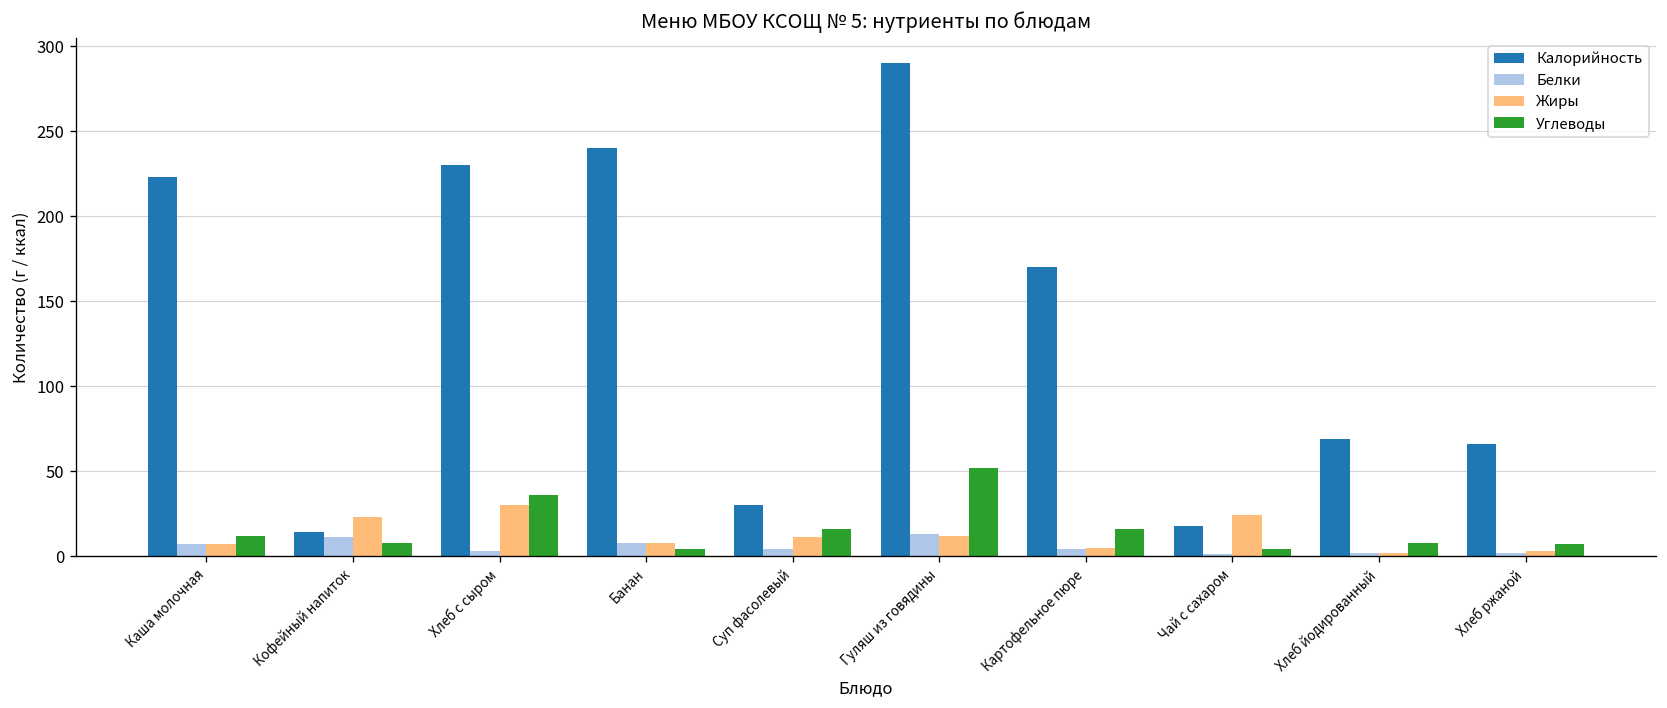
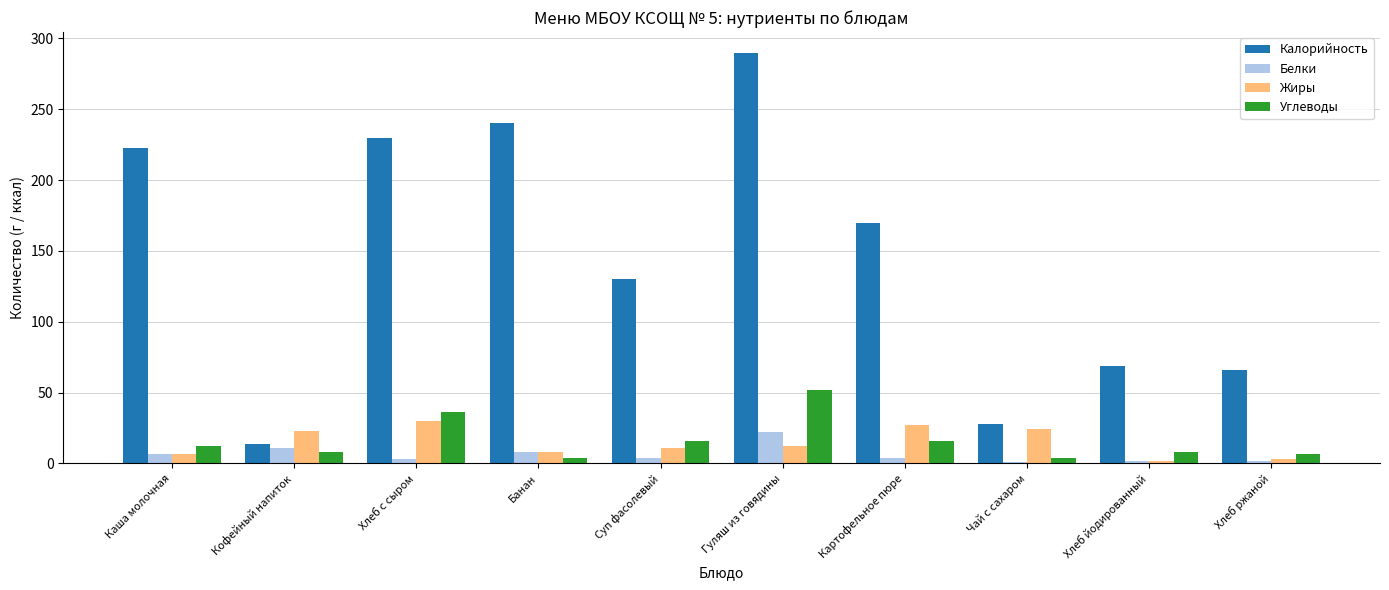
Калорийность, Суп фасолевый: 30 -> 130
Белки, Гуляш из говядины: 13 -> 22
Жиры, Картофельное пюре: 5 -> 27
Калорийность, Чай с сахаром: 18 -> 28
